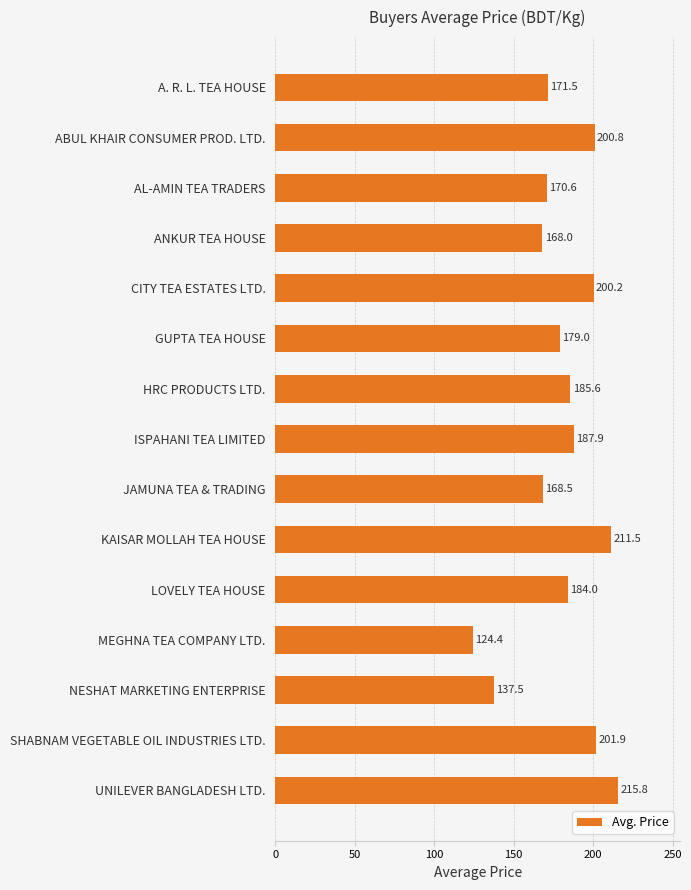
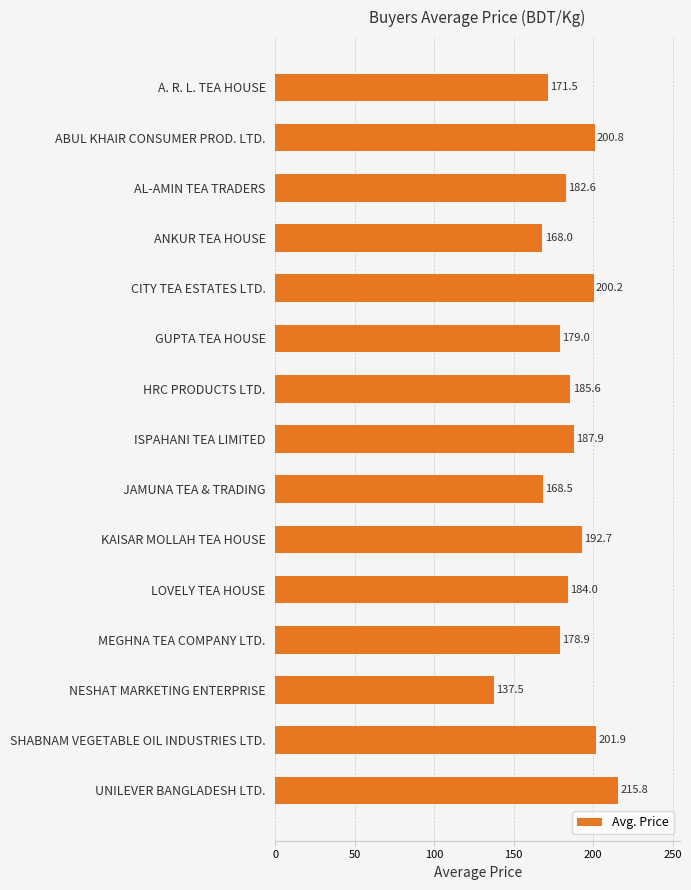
AL-AMIN TEA TRADERS: 170.6 -> 182.6
KAISAR MOLLAH TEA HOUSE: 211.5 -> 192.7
MEGHNA TEA COMPANY LTD.: 124.4 -> 178.9
